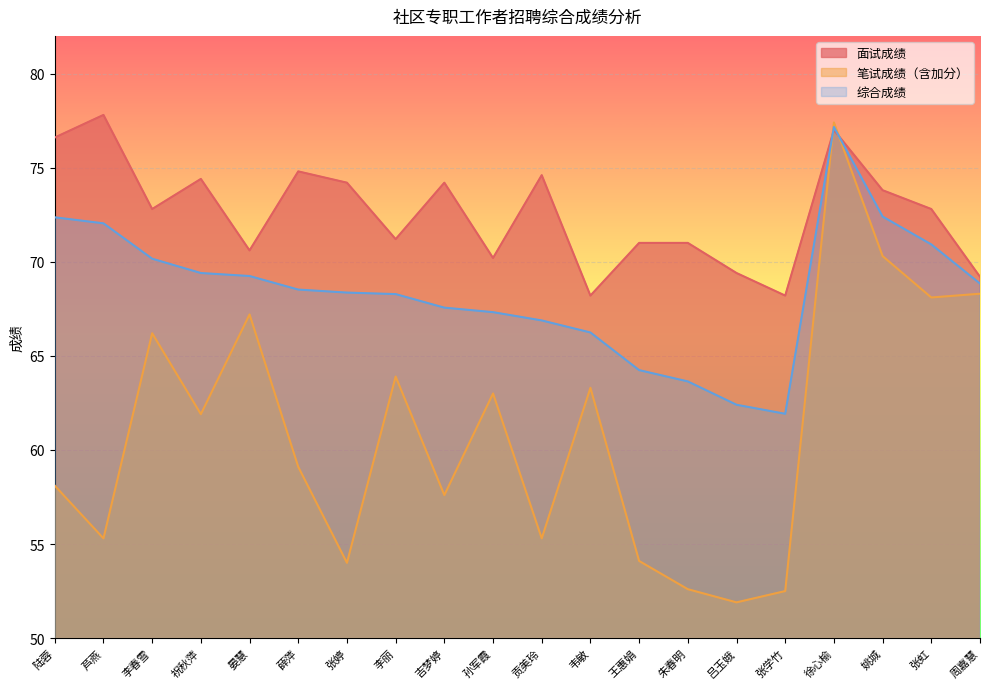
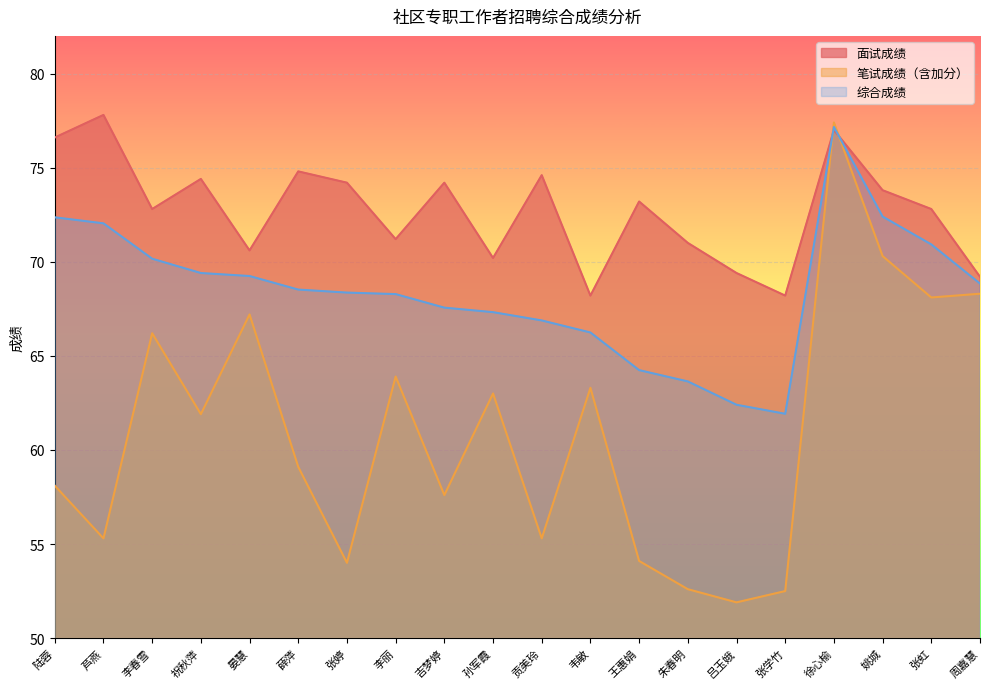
面试成绩, 王惠娟: 71.0 -> 73.2
